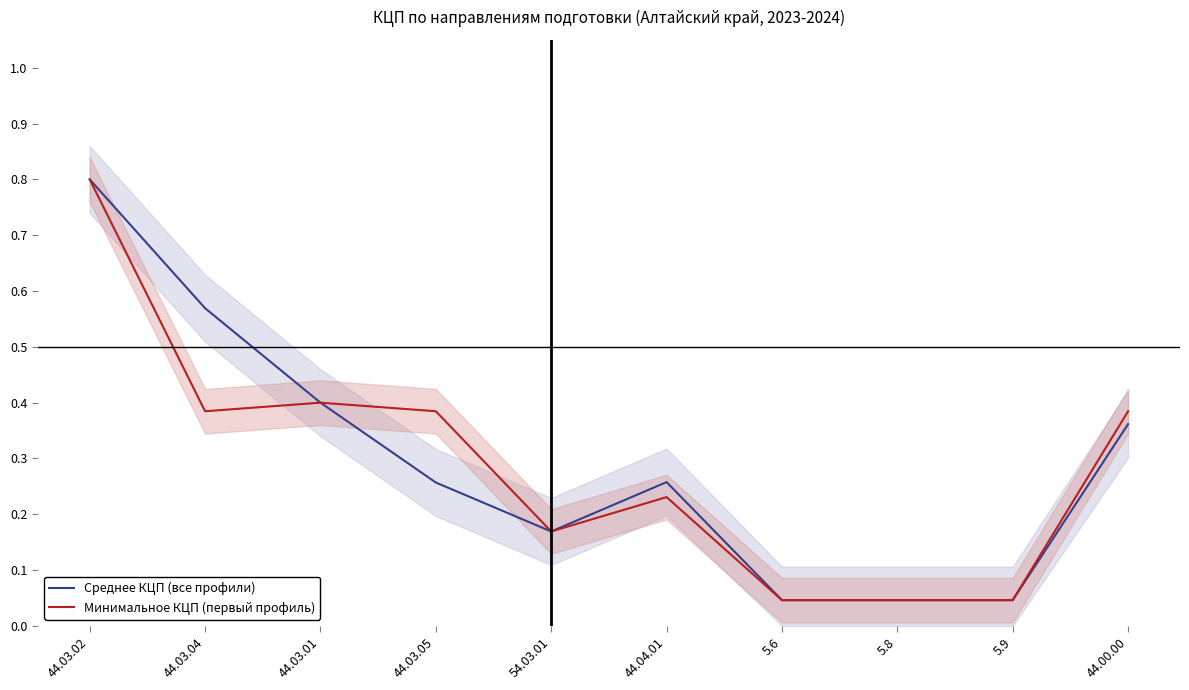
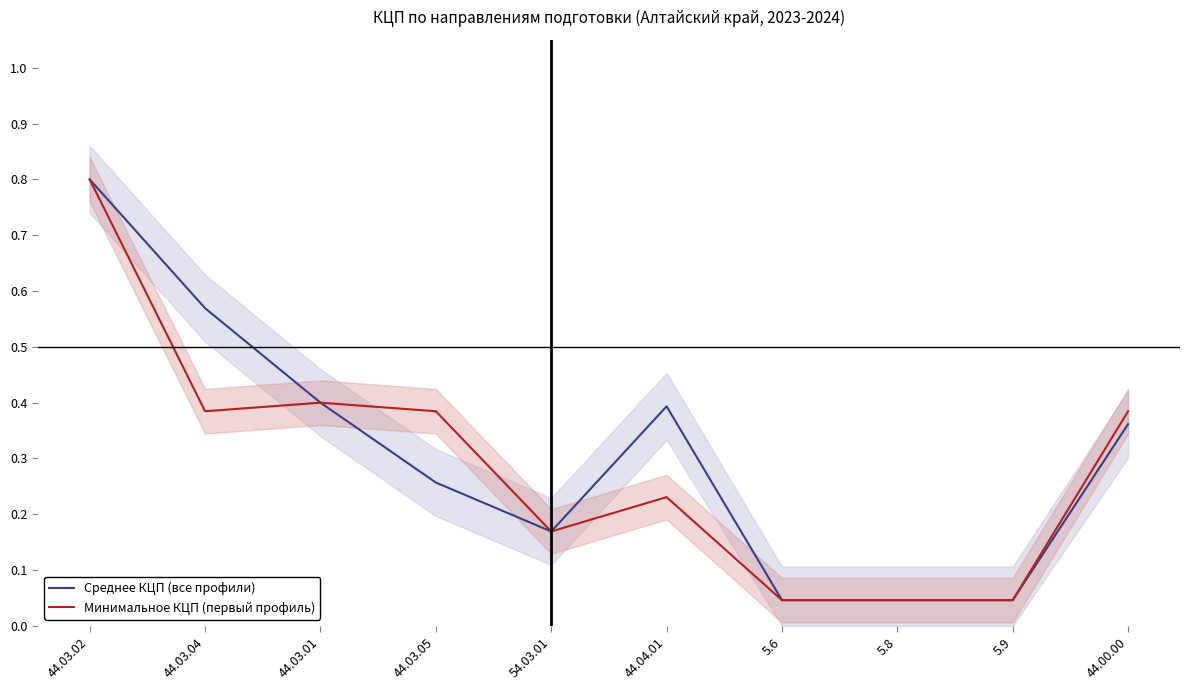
Среднее КЦП (все профили), 44.04.01: 0.26 -> 0.39
